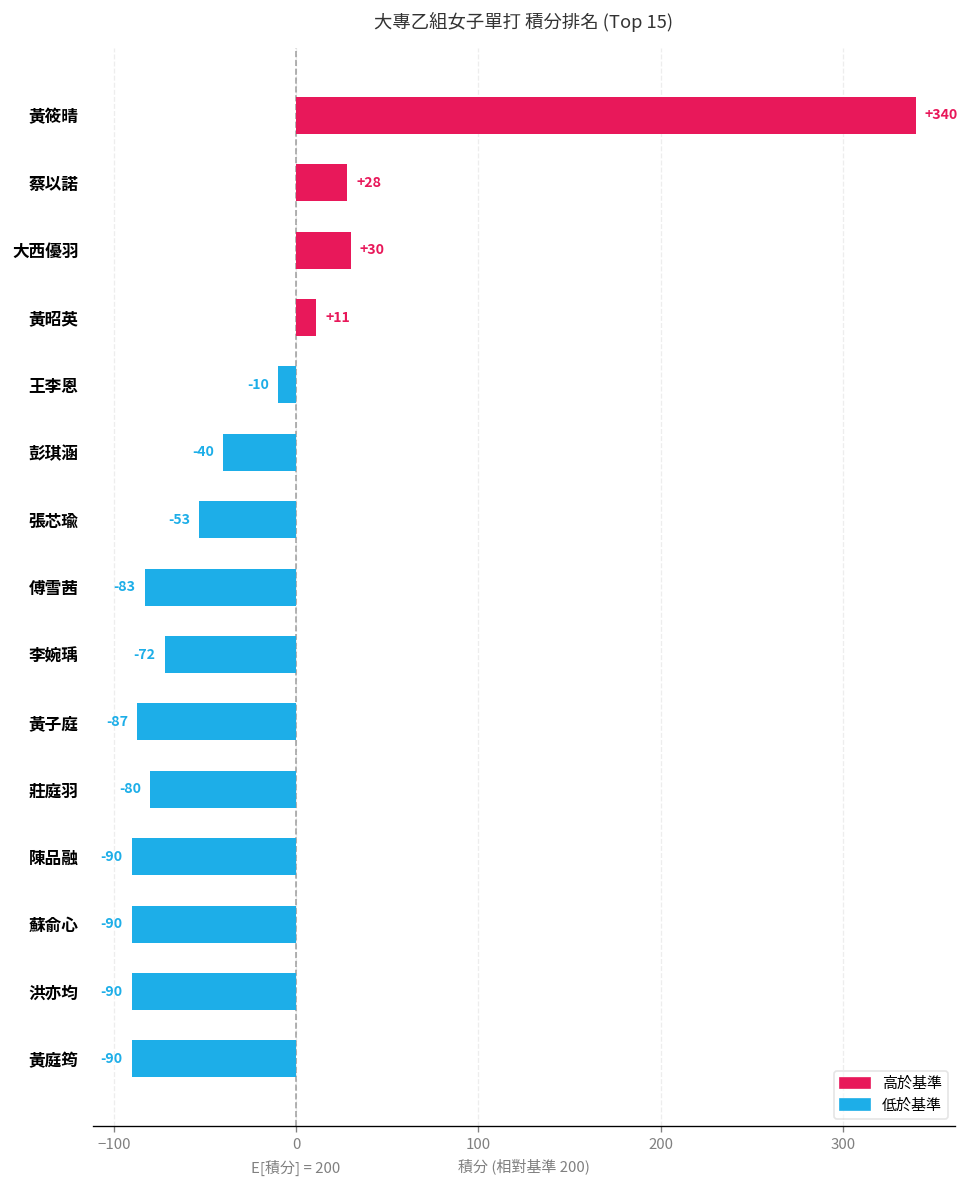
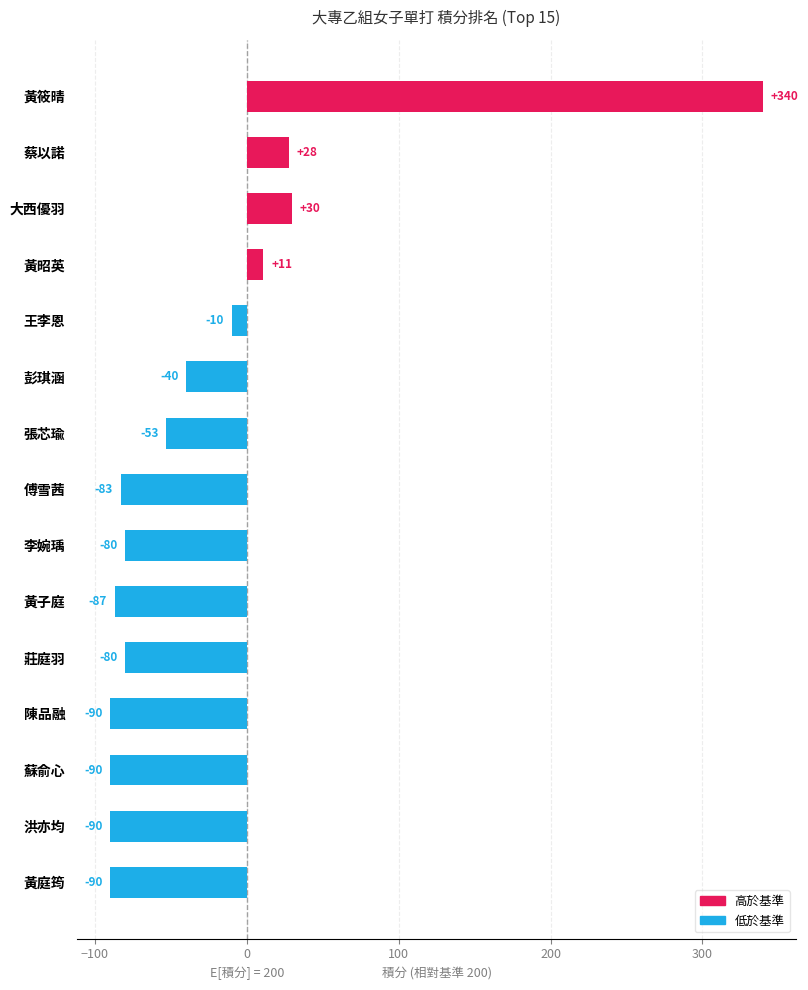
李婉瑀: -72 -> -80
